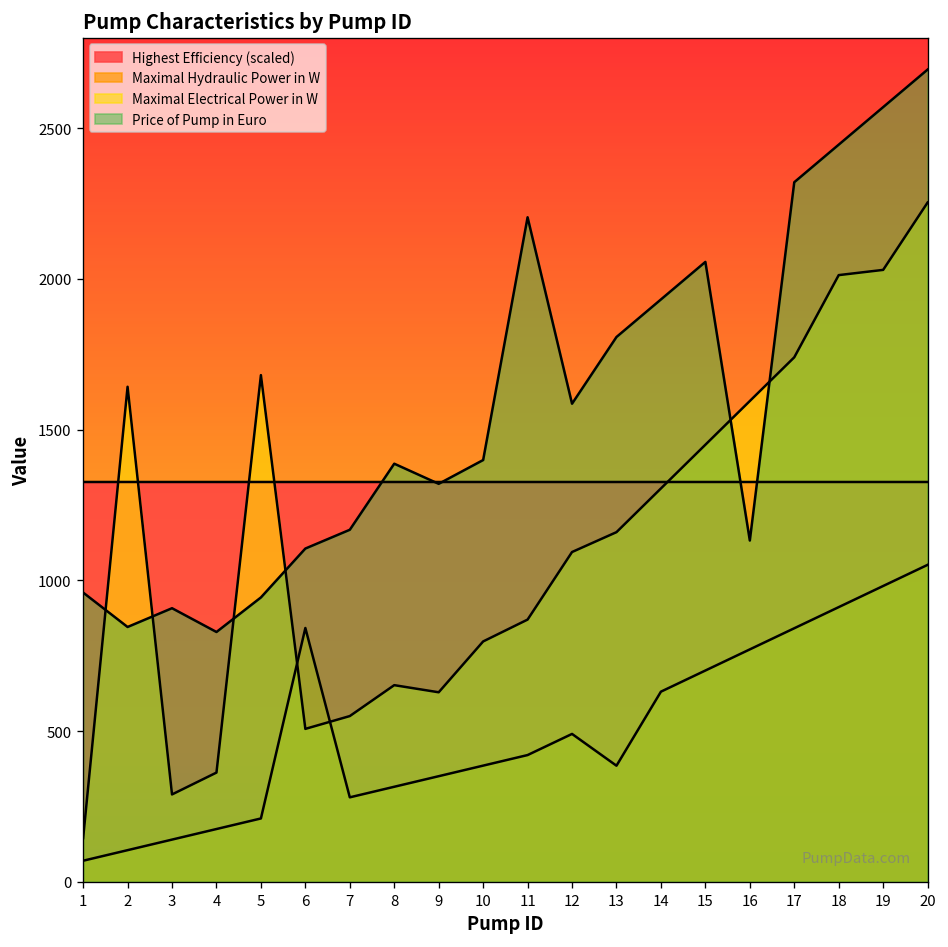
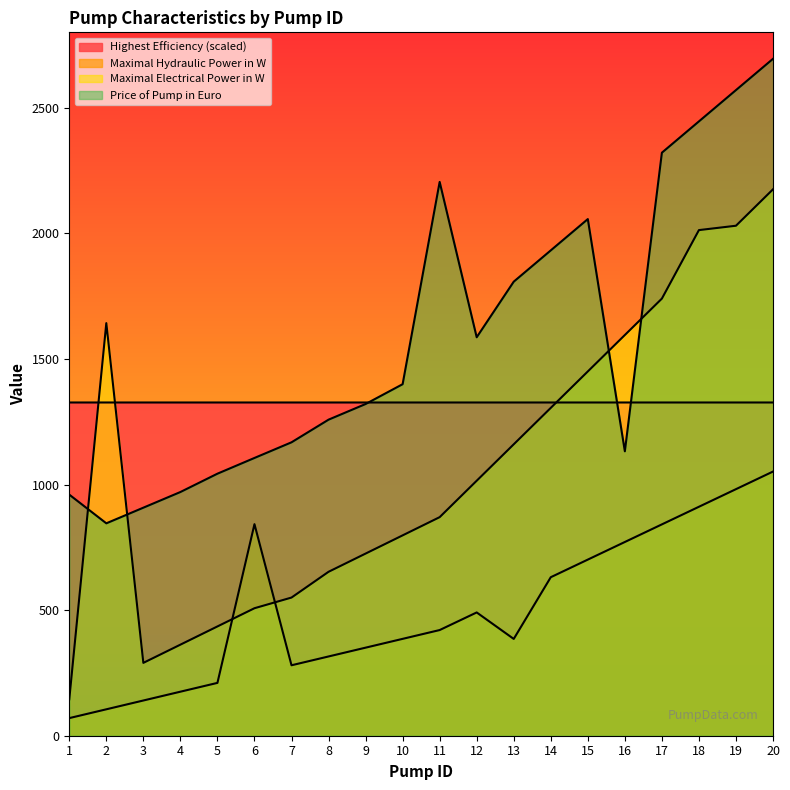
Price of Pump in Euro, 4: 830 -> 970
Maximal Electrical Power in W, 5: 1680 -> 440
Price of Pump in Euro, 5: 940 -> 1040
Price of Pump in Euro, 8: 1390 -> 1260
Maximal Electrical Power in W, 9: 630 -> 730
Maximal Electrical Power in W, 12: 1090 -> 1020
Maximal Electrical Power in W, 20: 2250 -> 2180
